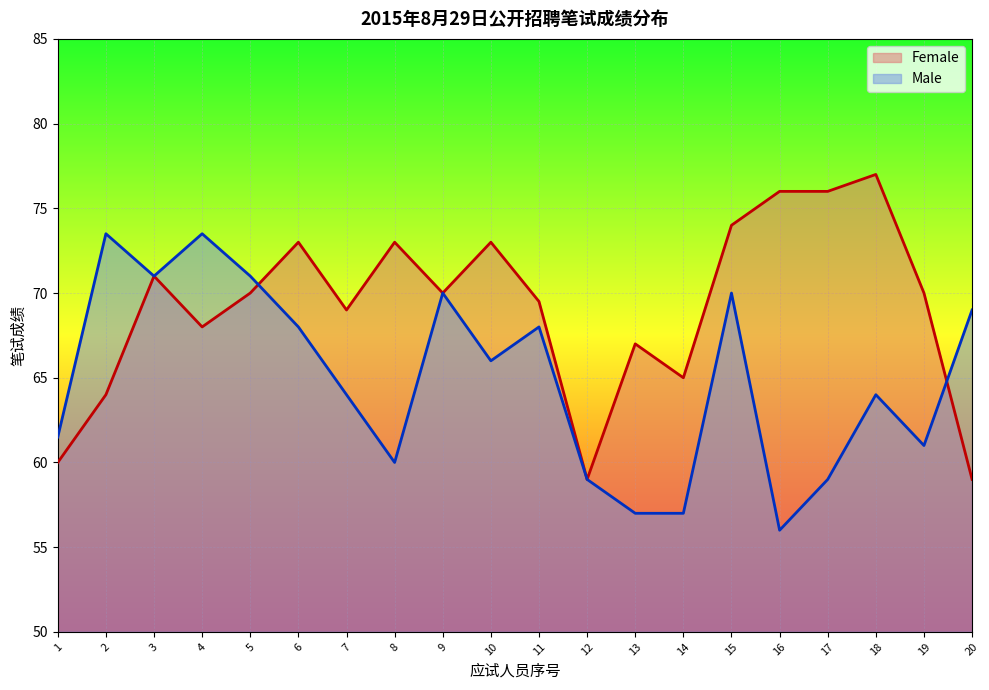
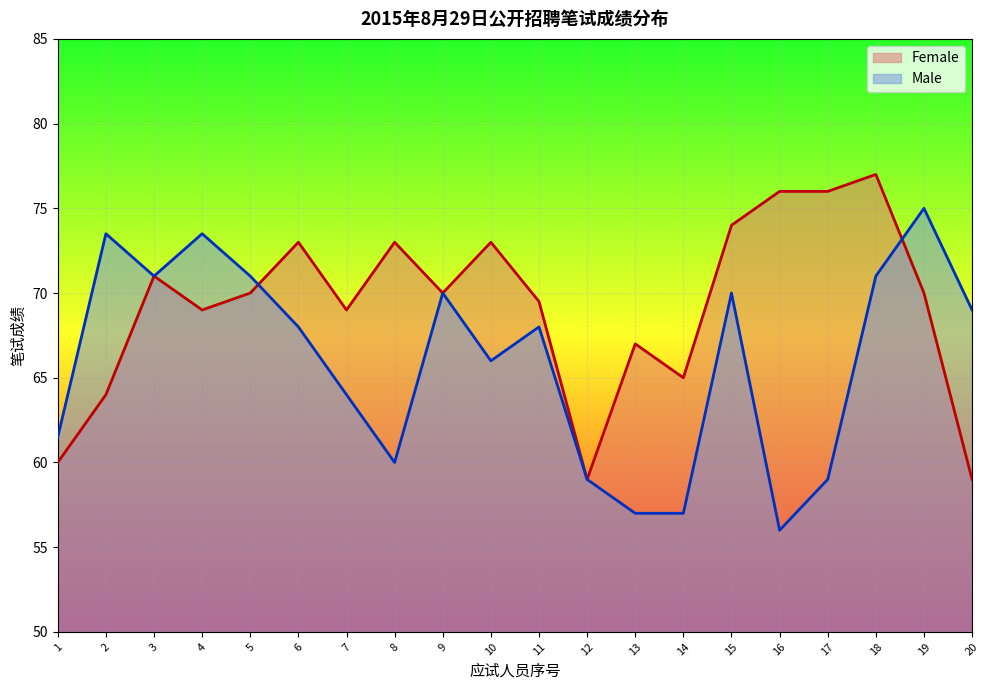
Female, 4: 68 -> 69
Male, 18: 64 -> 71
Male, 19: 61 -> 75
